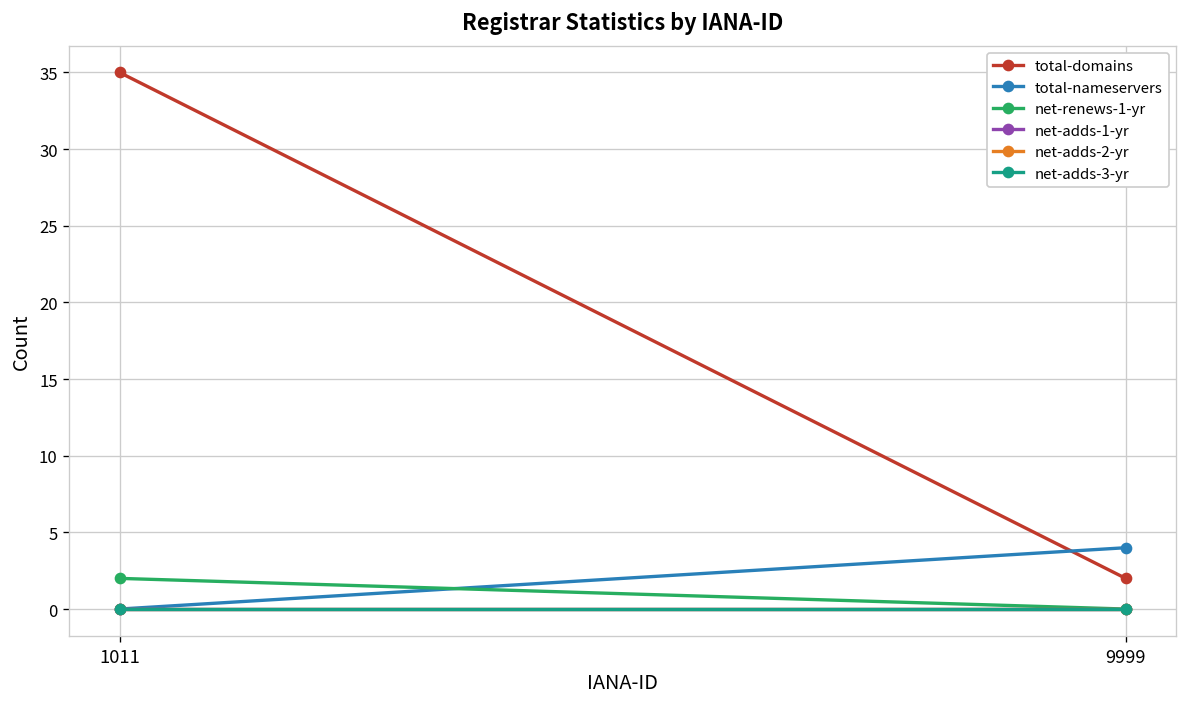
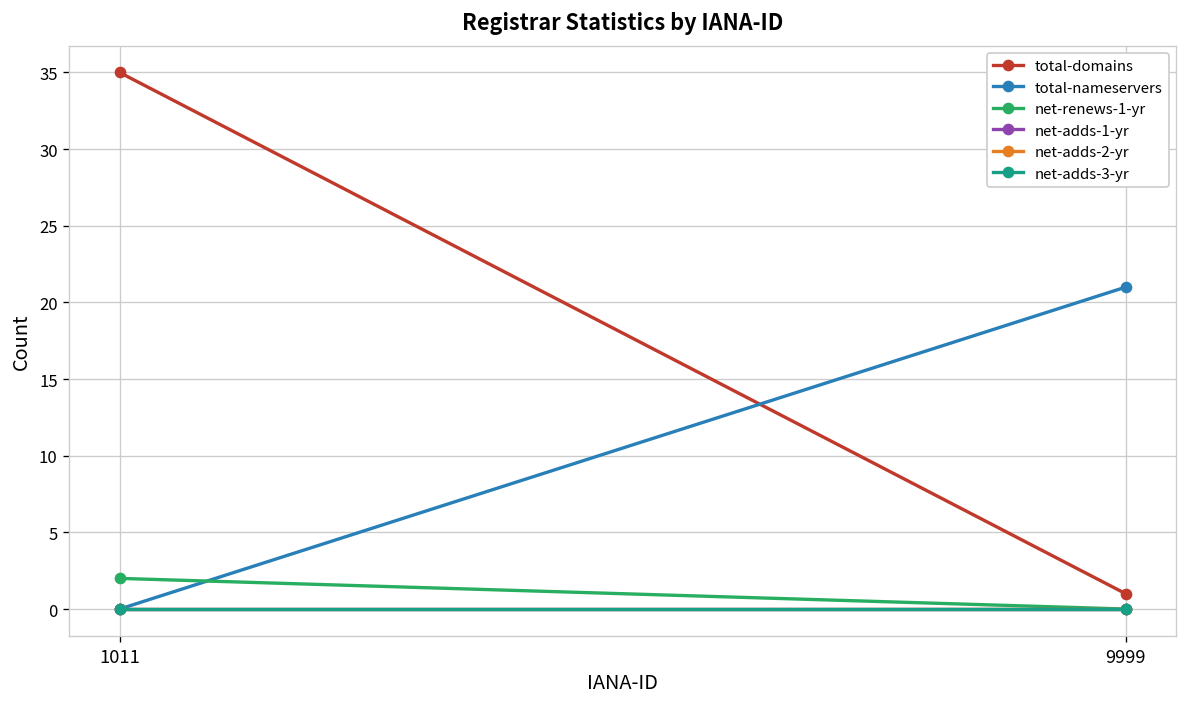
total-domains, 9999: 2 -> 1
total-nameservers, 9999: 4 -> 21
